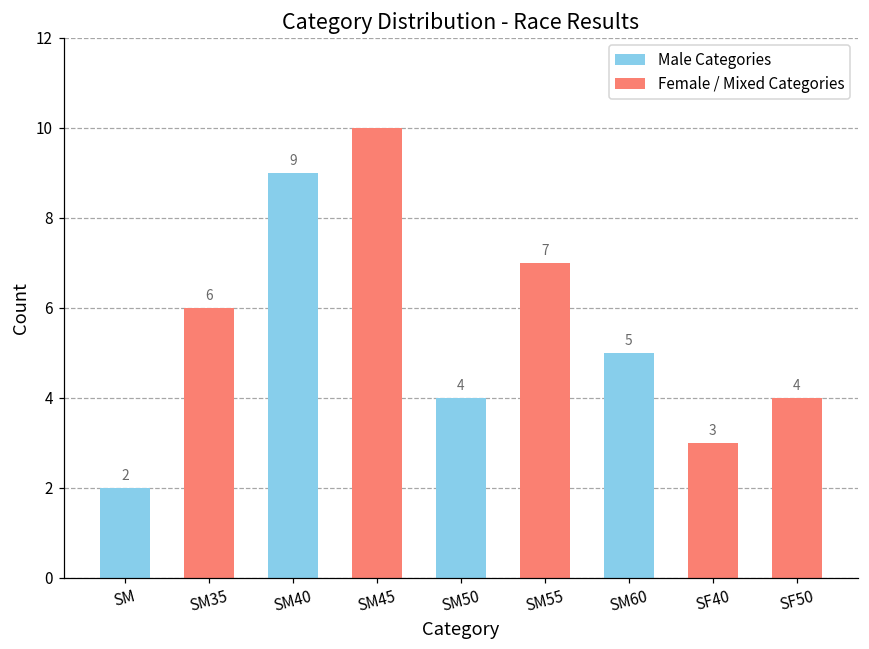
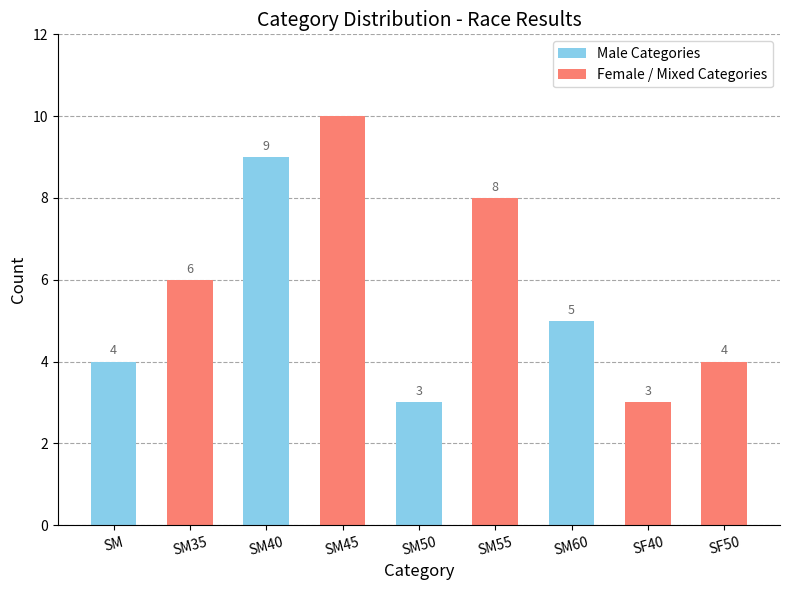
SM: 2 -> 4
SM50: 4 -> 3
SM55: 7 -> 8
